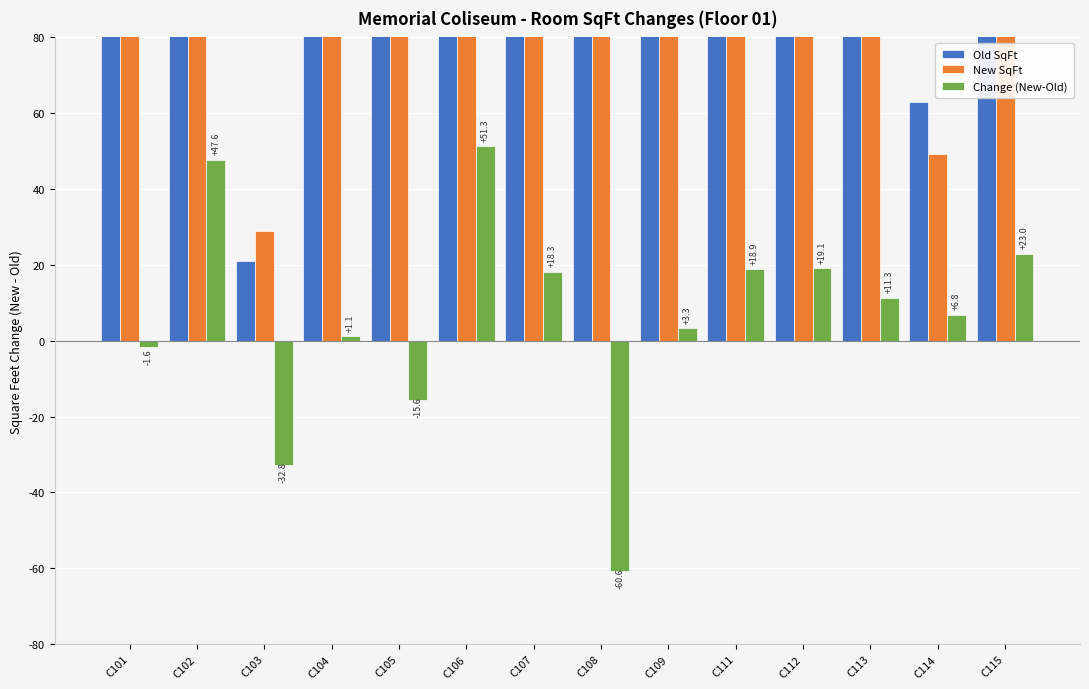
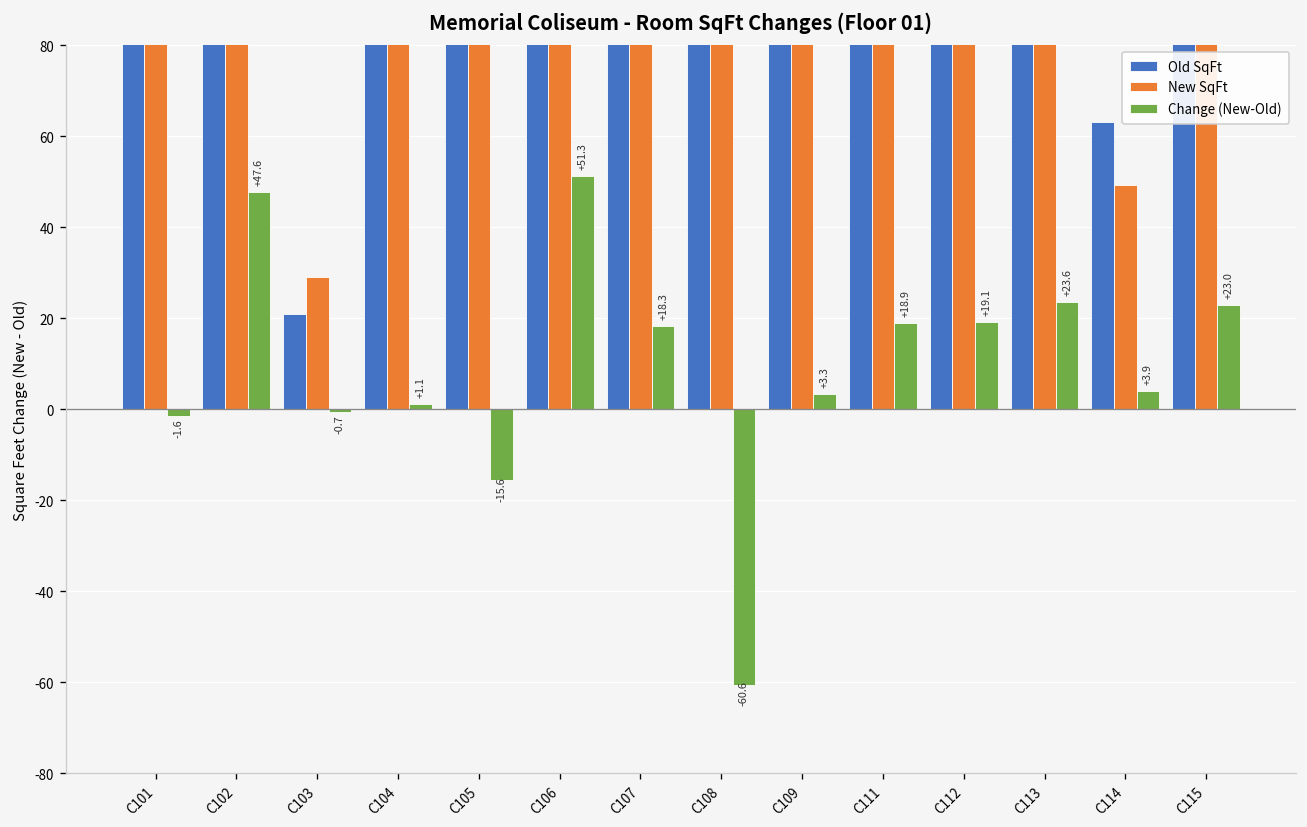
Change (New-Old), C103: -32.8 -> -0.7
Change (New-Old), C113: +11.3 -> +23.6
Change (New-Old), C114: +6.8 -> +3.9
